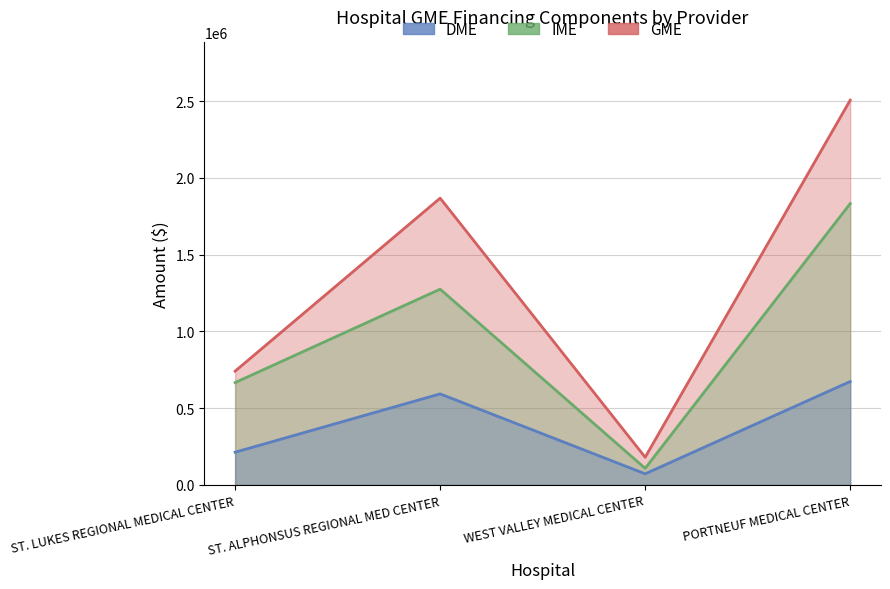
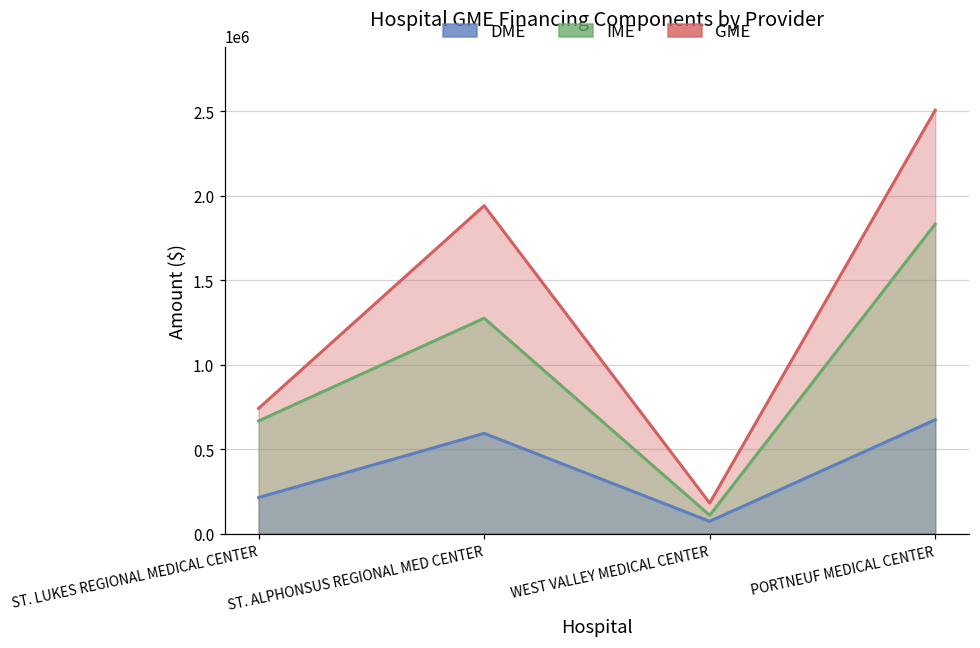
GME, ST. ALPHONSUS REGIONAL MED CENTER: 1870000 -> 1940000
